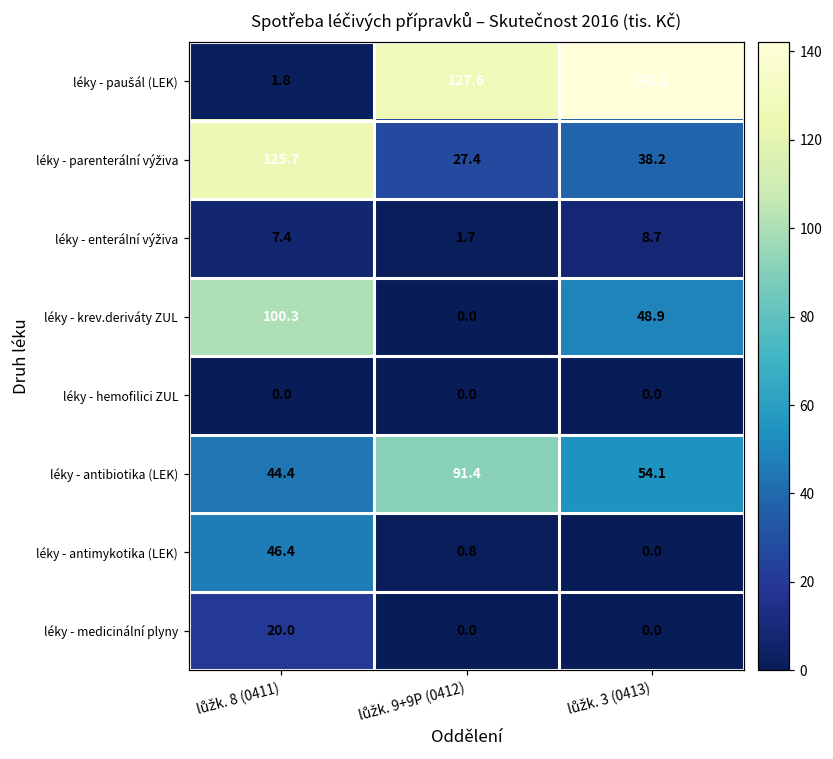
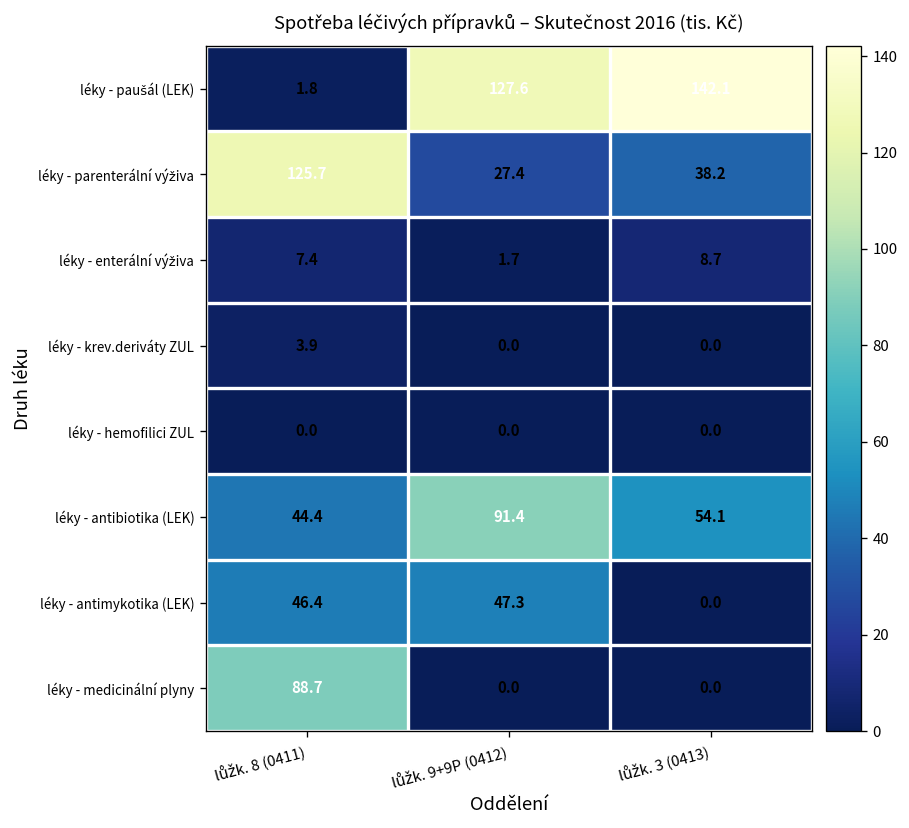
léky - krev.deriváty ZUL, lůžk. 8 (0411): 100.3 -> 3.9
léky - krev.deriváty ZUL, lůžk. 3 (0413): 48.9 -> 0.0
léky - antimykotika (LEK), lůžk. 9+9P (0412): 0.8 -> 47.3
léky - medicinální plyny, lůžk. 8 (0411): 20.0 -> 88.7
